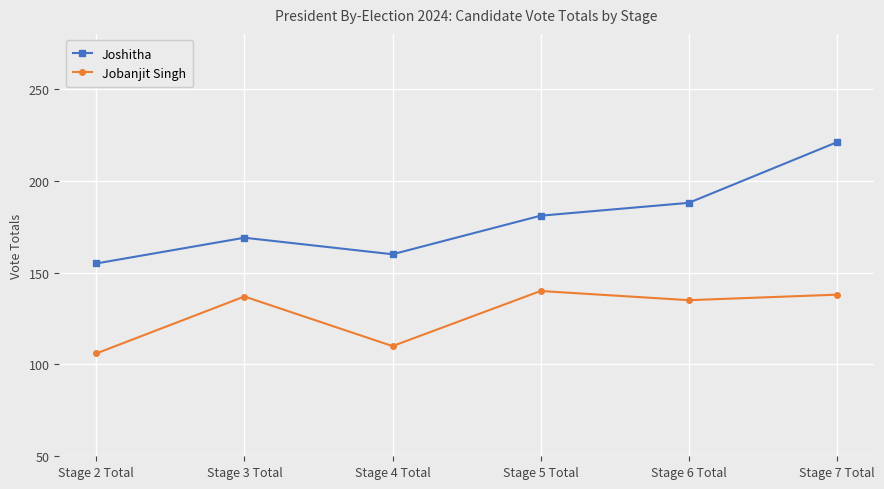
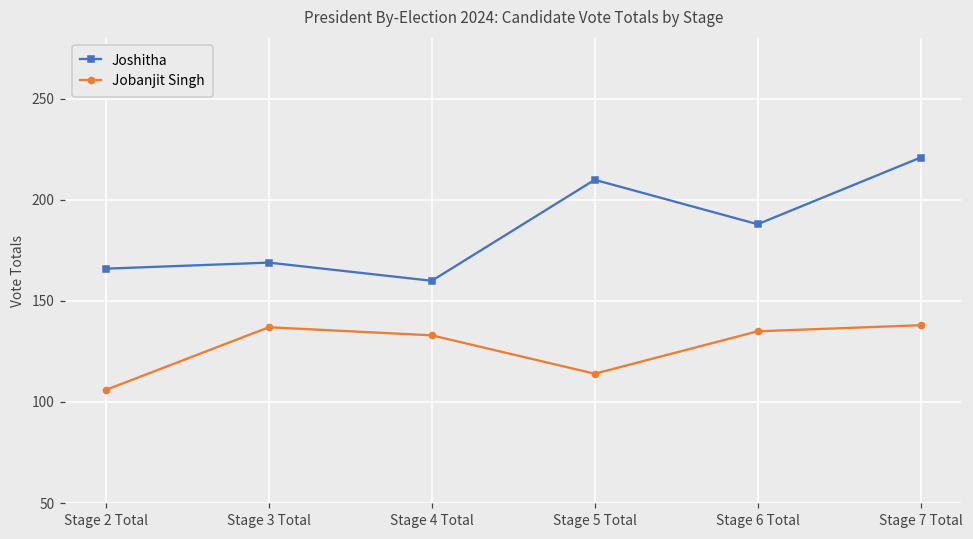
Joshitha, Stage 2 Total: 155 -> 166
Jobanjit Singh, Stage 4 Total: 110 -> 133
Joshitha, Stage 5 Total: 181 -> 210
Jobanjit Singh, Stage 5 Total: 140 -> 114
